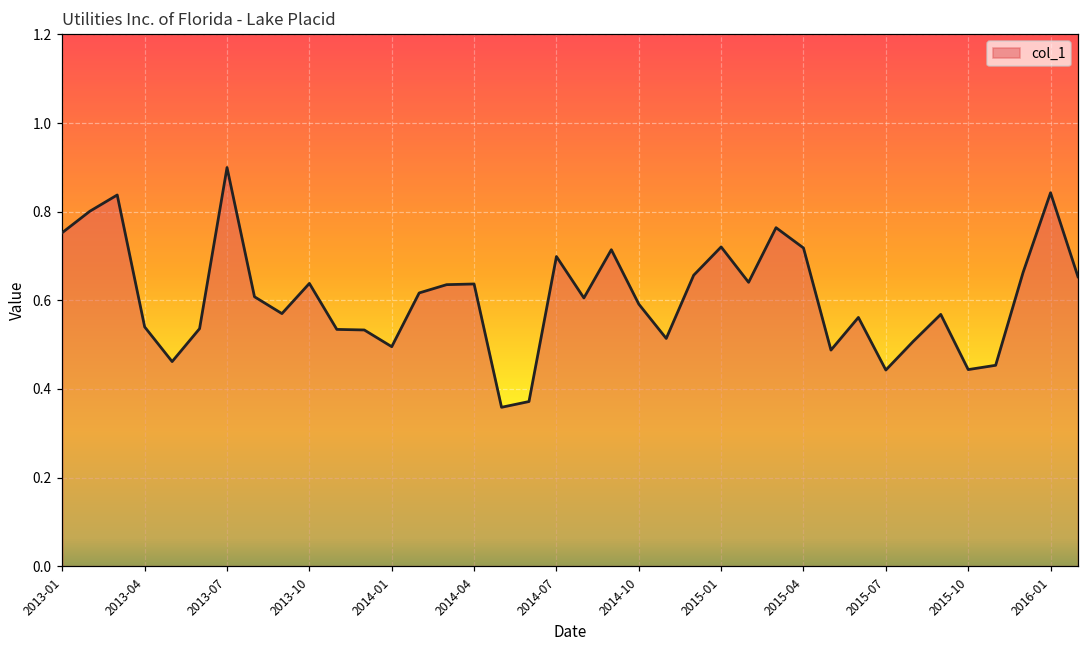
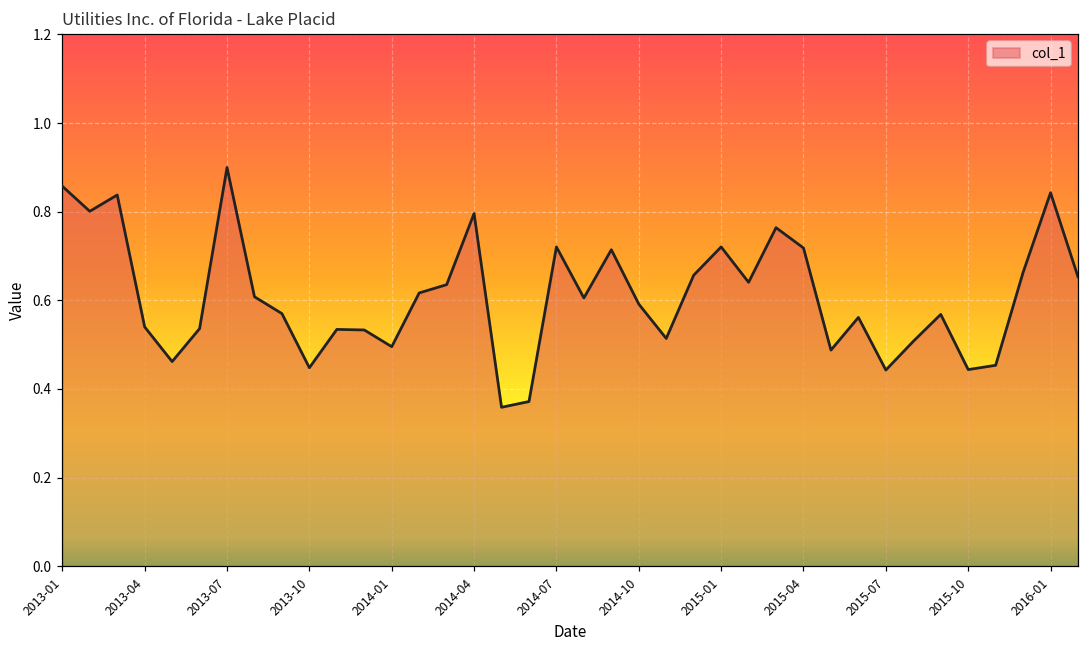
2013-01: 0.75 -> 0.86
2013-10: 0.64 -> 0.45
2014-04: 0.64 -> 0.80
2014-07: 0.70 -> 0.72
